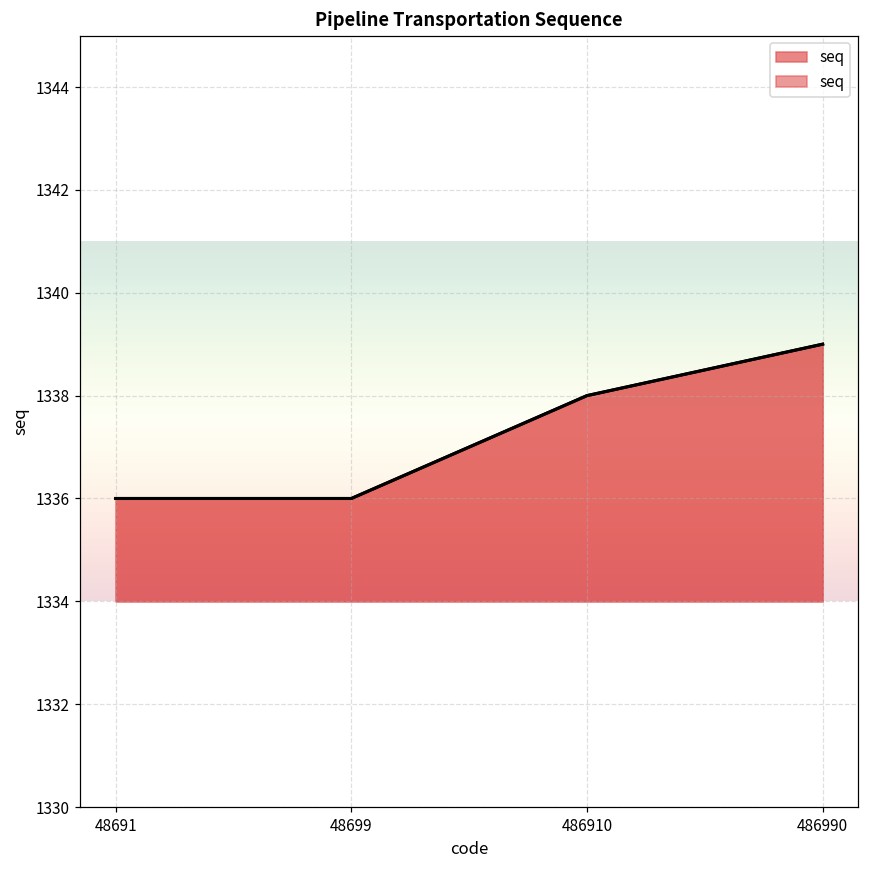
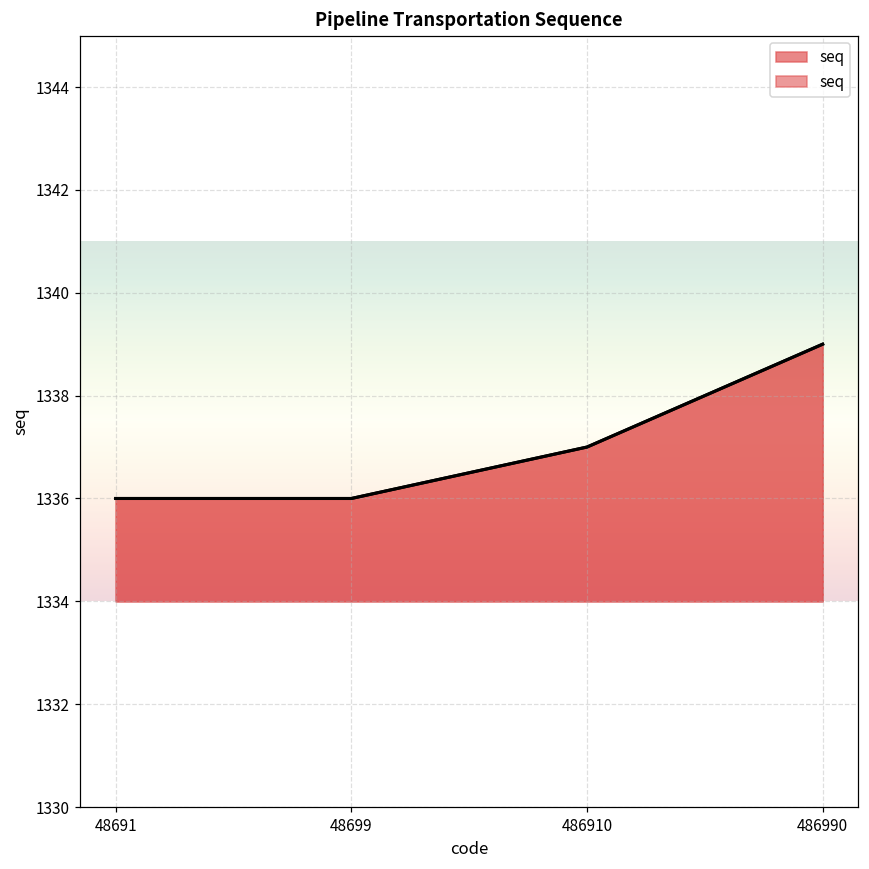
486910: 1338 -> 1337
